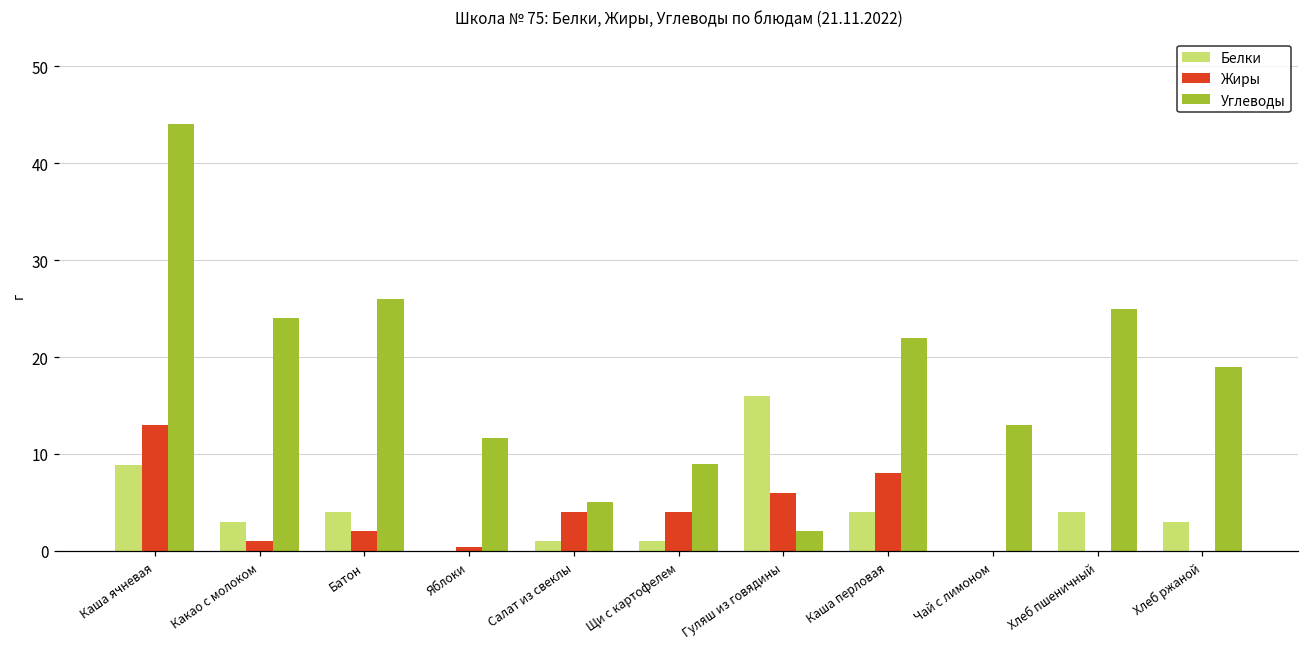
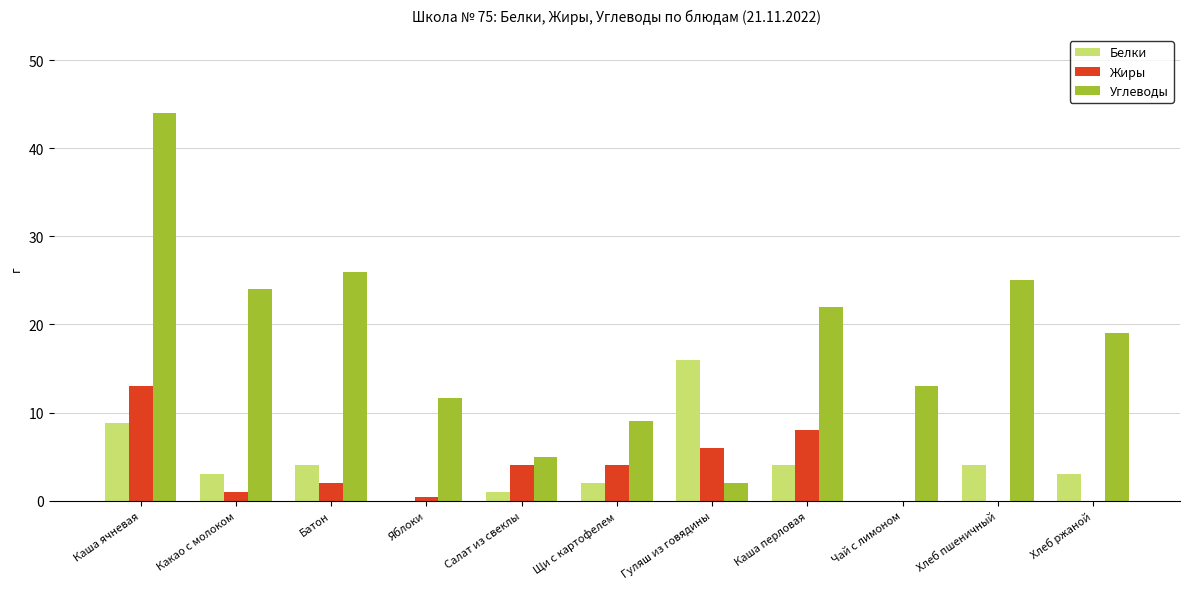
Белки, Щи с картофелем: 1 -> 2
